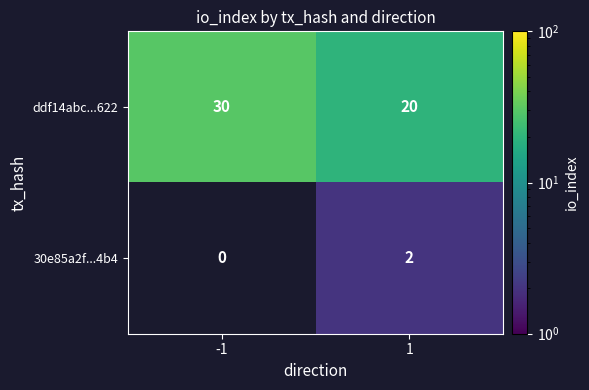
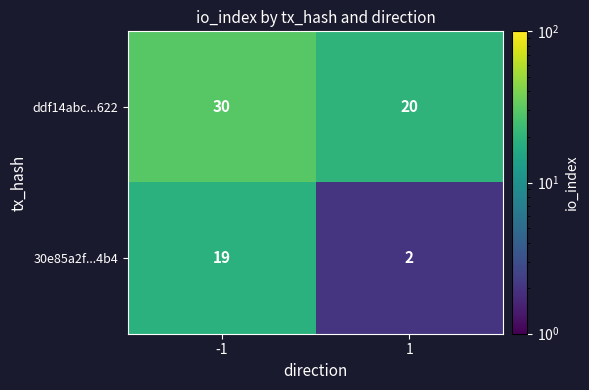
30e85a2f...4b4, -1: 0 -> 19
